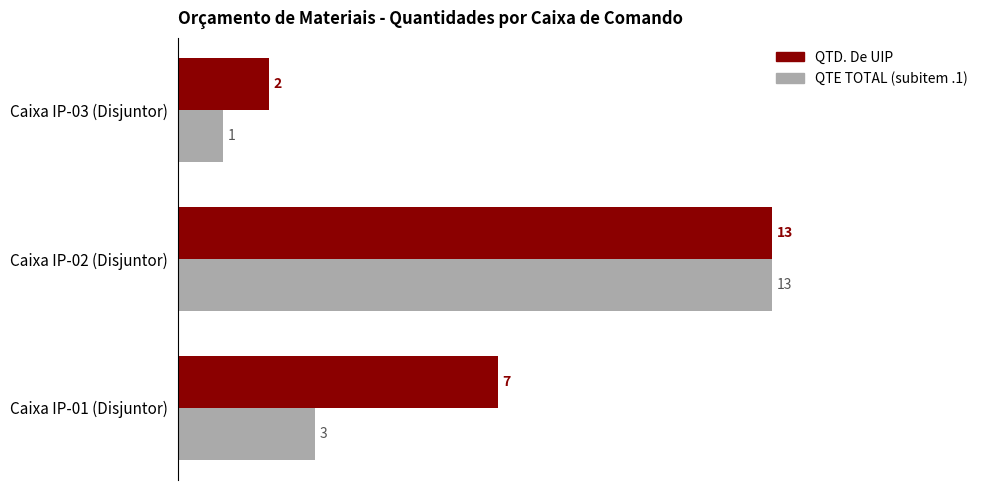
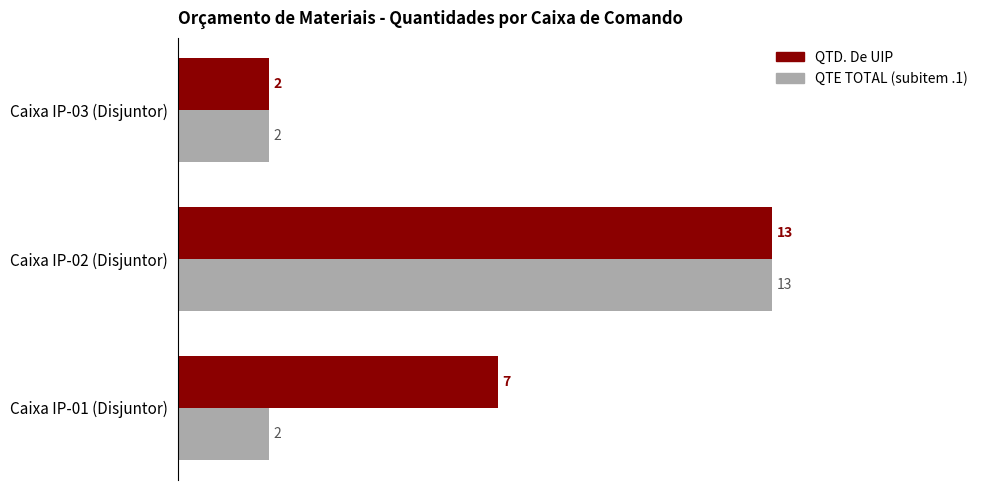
QTE TOTAL (subitem .1), Caixa IP-03 (Disjuntor): 1 -> 2
QTE TOTAL (subitem .1), Caixa IP-01 (Disjuntor): 3 -> 2
